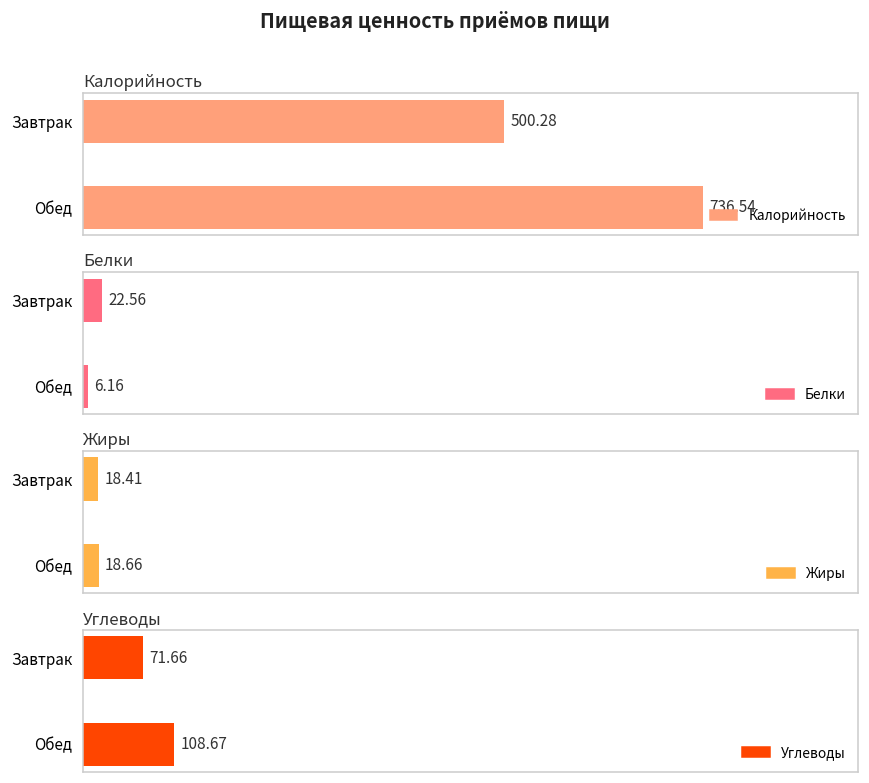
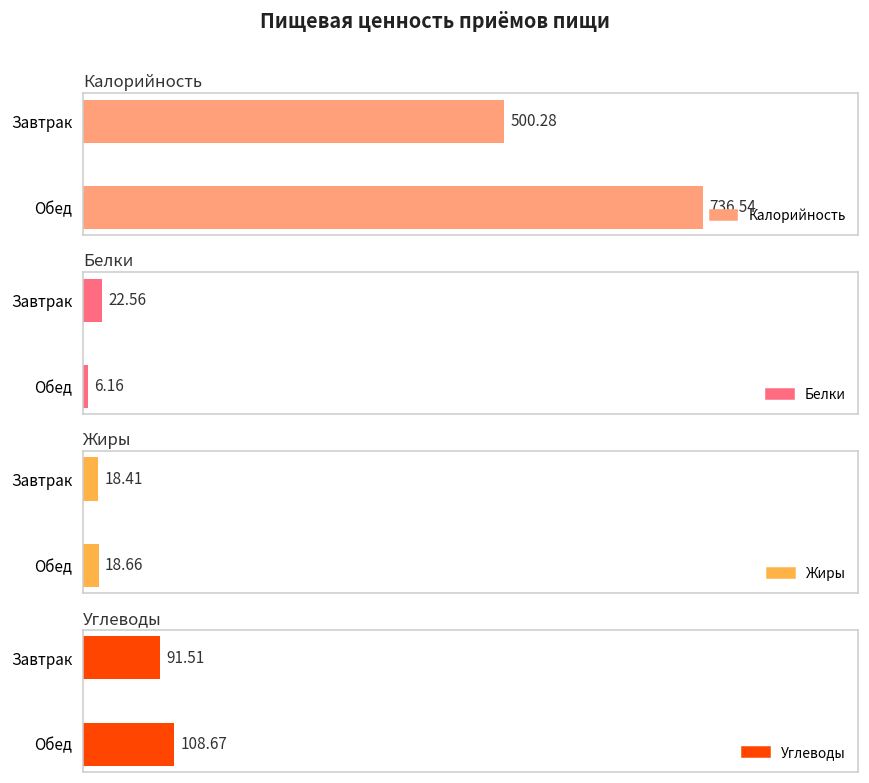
Углеводы, Завтрак: 71.66 -> 91.51
